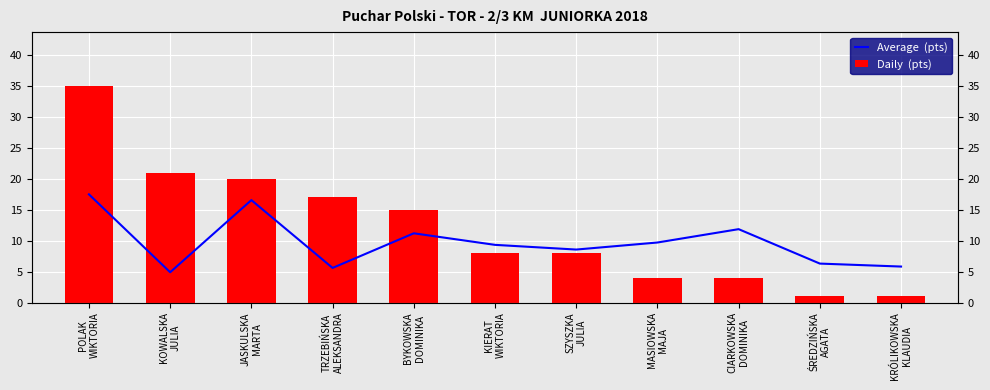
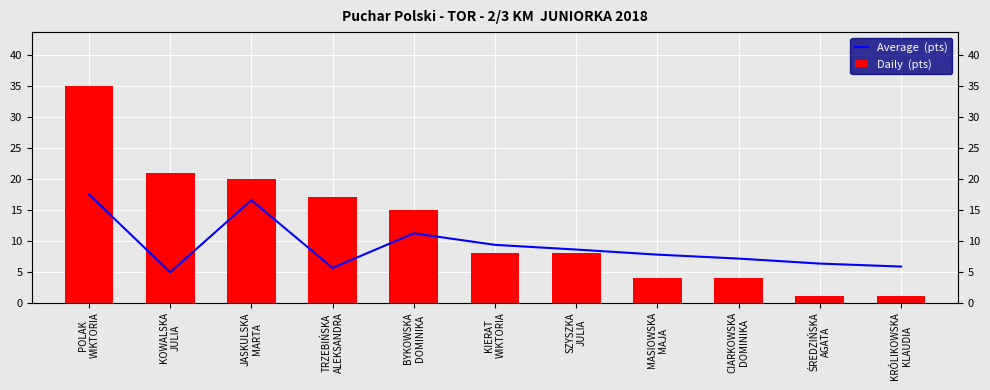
Average (pts), MASIOWSKA MAJA: 10 -> 8
Average (pts), CIARKOWSKA DOMINIKA: 12 -> 7
